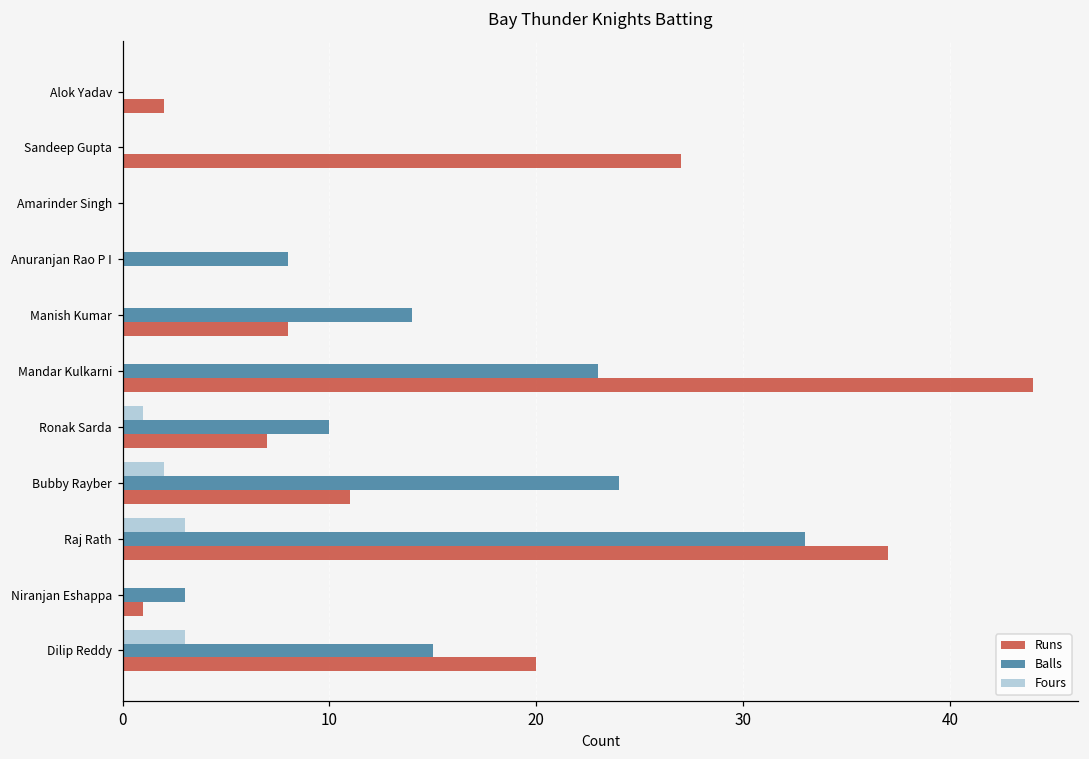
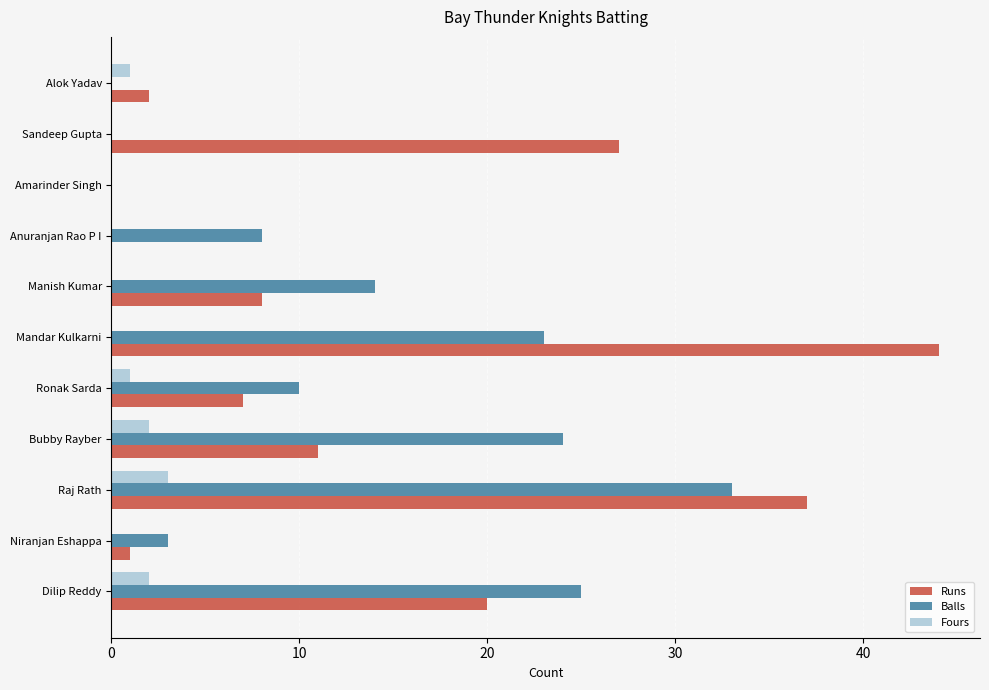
Fours, Alok Yadav: 0 -> 1
Fours, Dilip Reddy: 3 -> 2
Balls, Dilip Reddy: 15 -> 25
